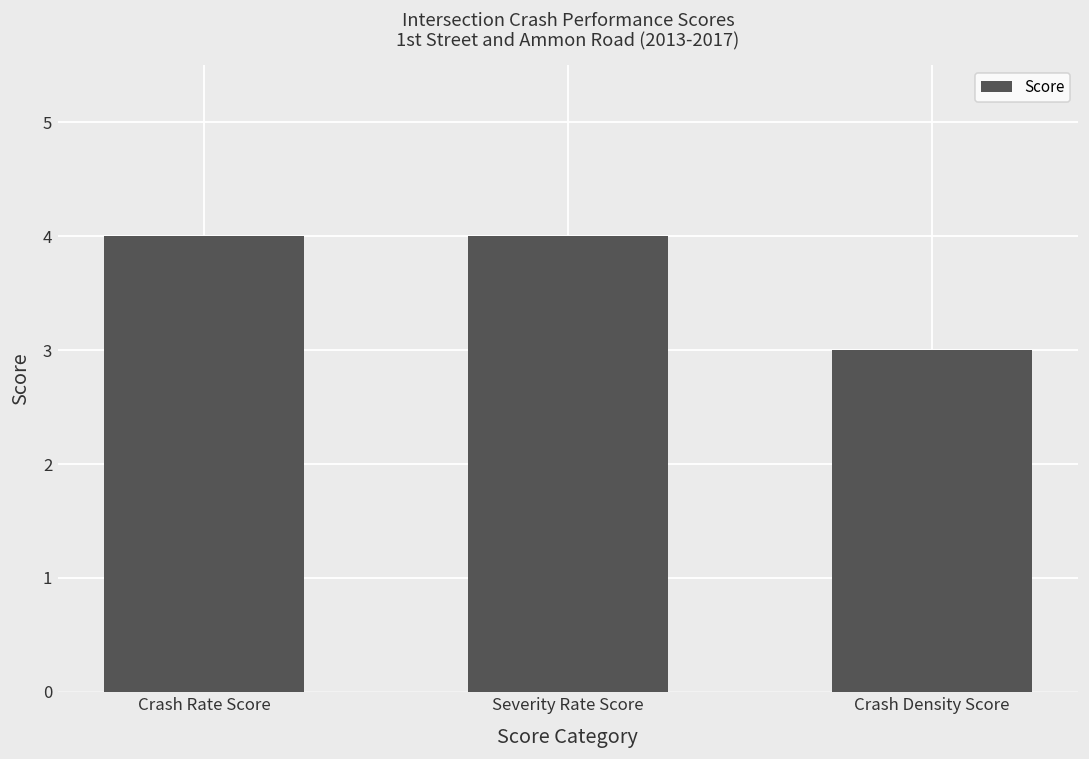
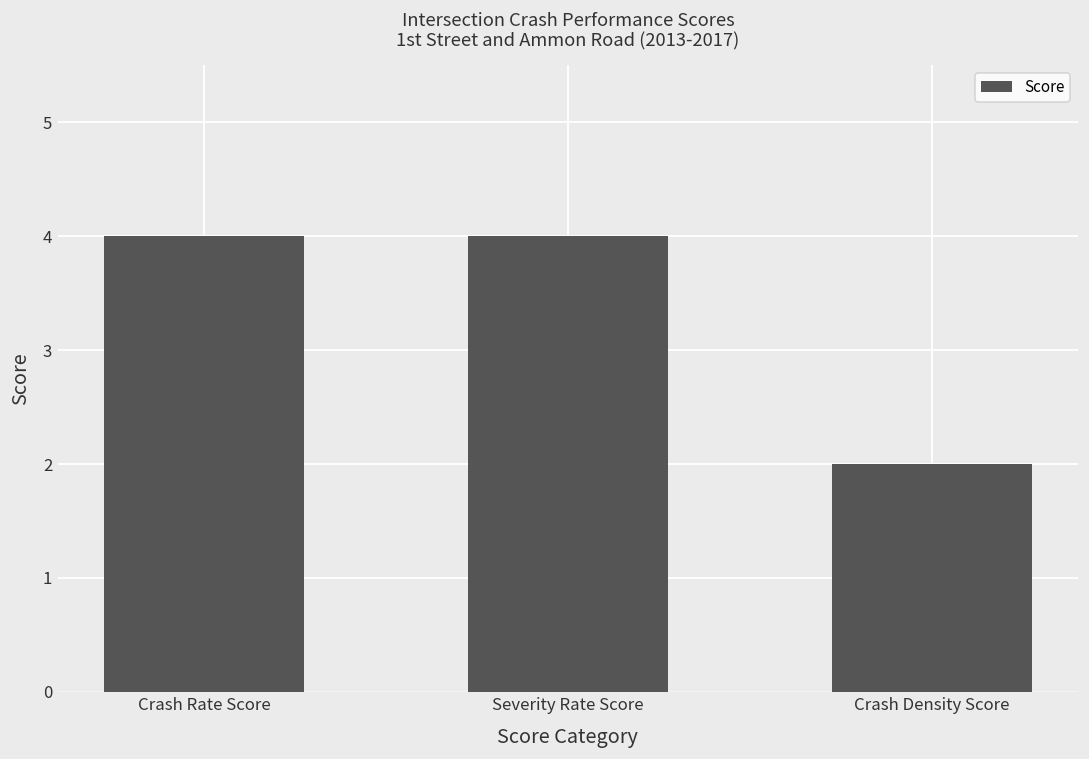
Crash Density Score: 3 -> 2
